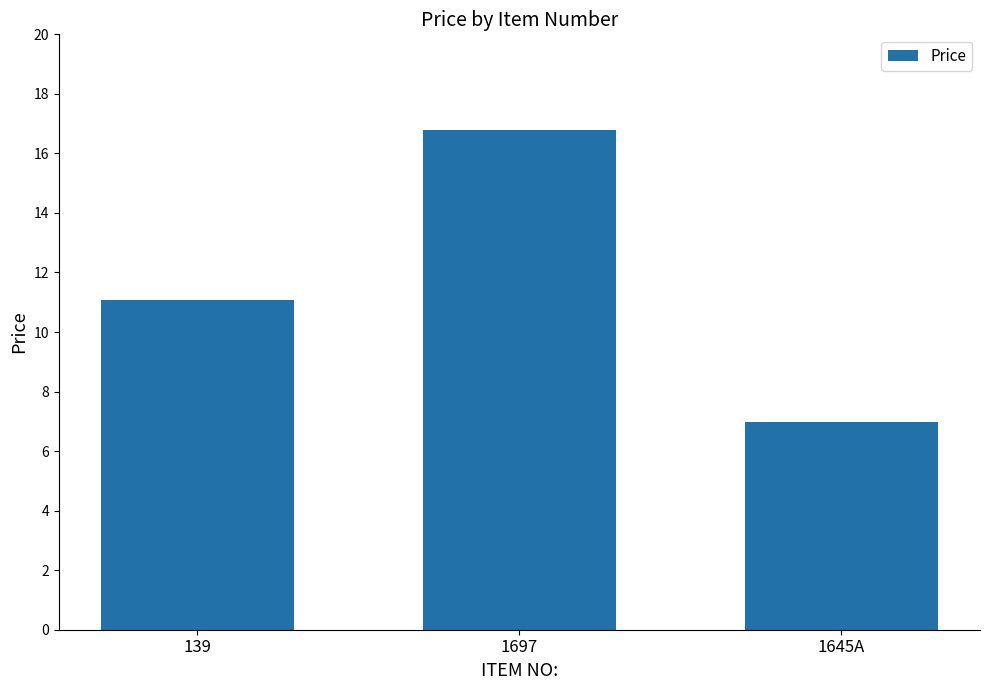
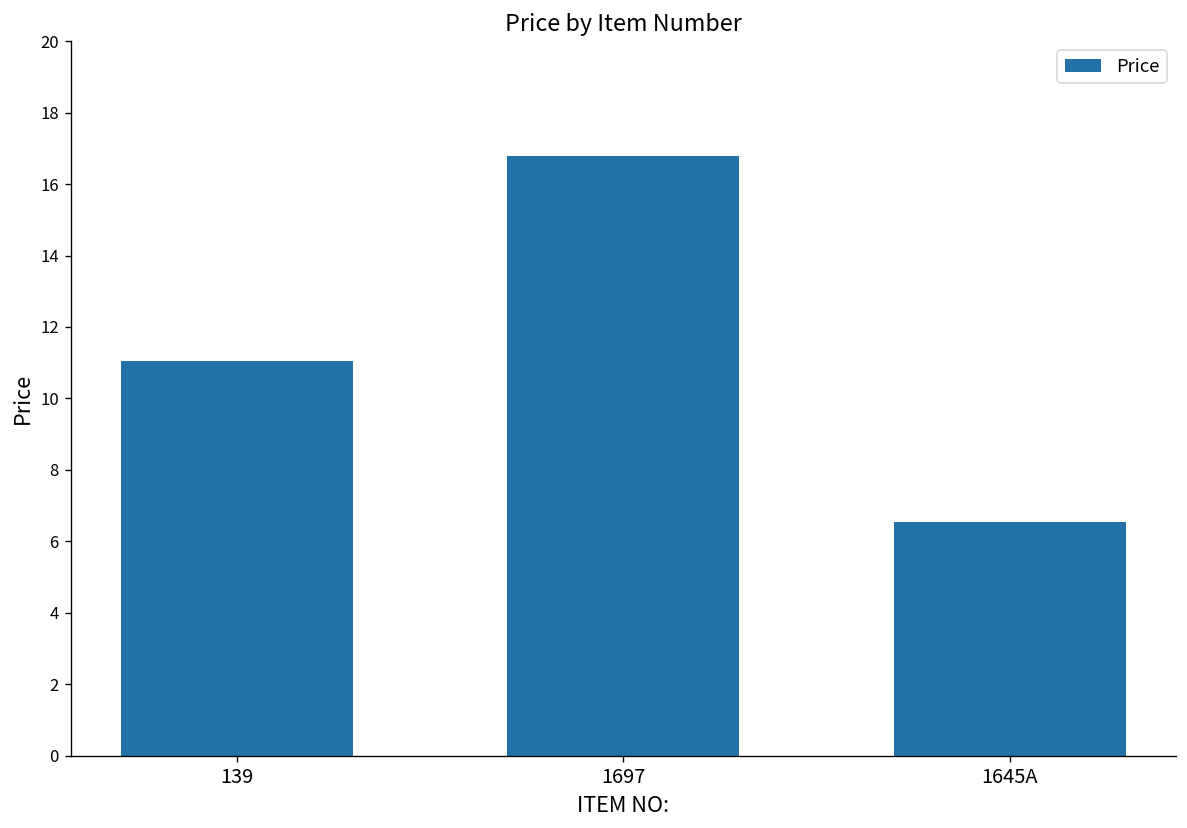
1645A: 7.0 -> 6.5
